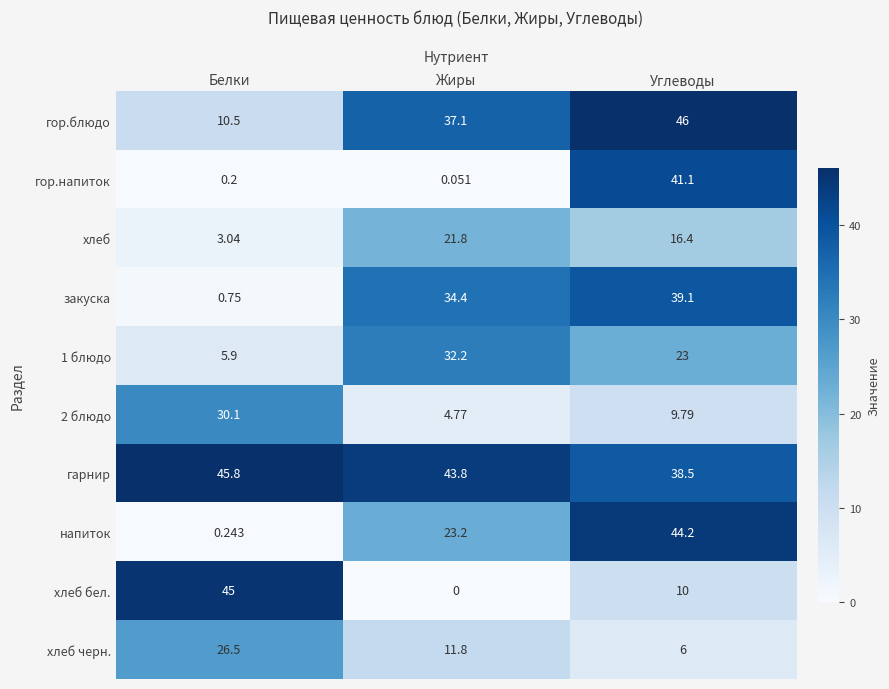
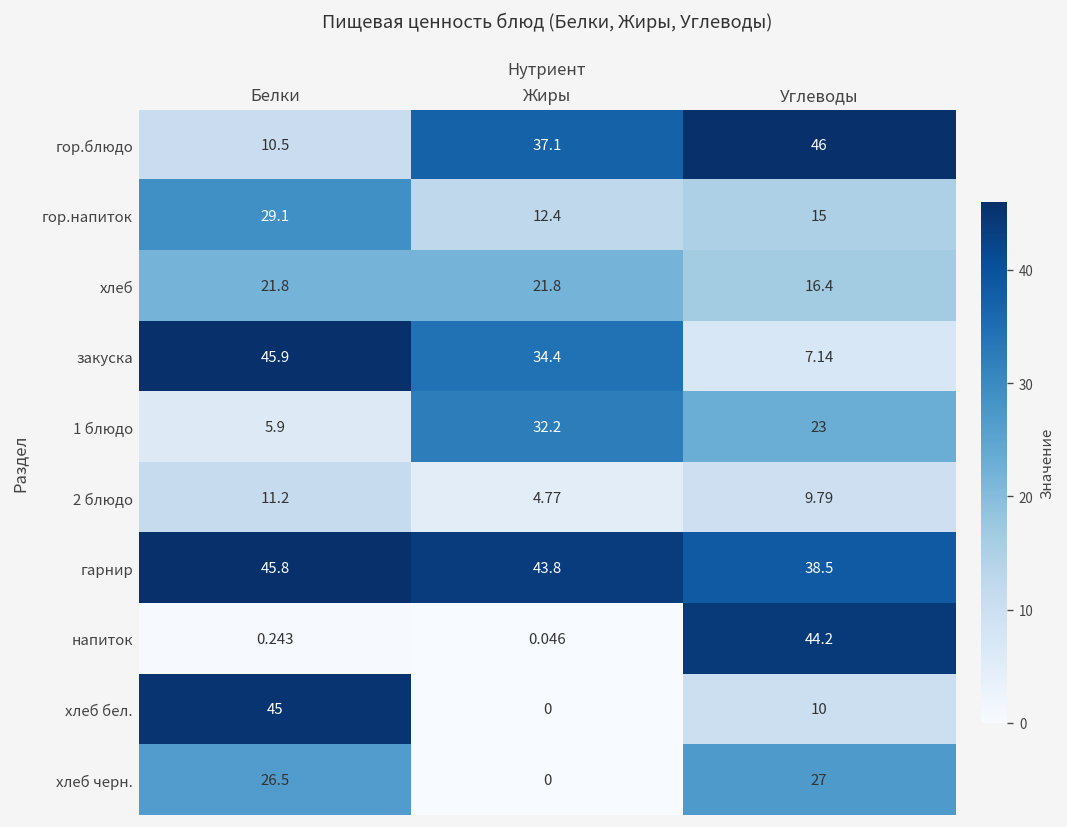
гор.напиток, Белки: 0.2 -> 29.1
гор.напиток, Жиры: 0.051 -> 12.4
гор.напиток, Углеводы: 41.1 -> 15
хлеб, Белки: 3.04 -> 21.8
закуска, Белки: 0.75 -> 45.9
закуска, Углеводы: 39.1 -> 7.14
2 блюдо, Белки: 30.1 -> 11.2
напиток, Жиры: 23.2 -> 0.046
хлеб черн., Жиры: 11.8 -> 0
хлеб черн., Углеводы: 6 -> 27
